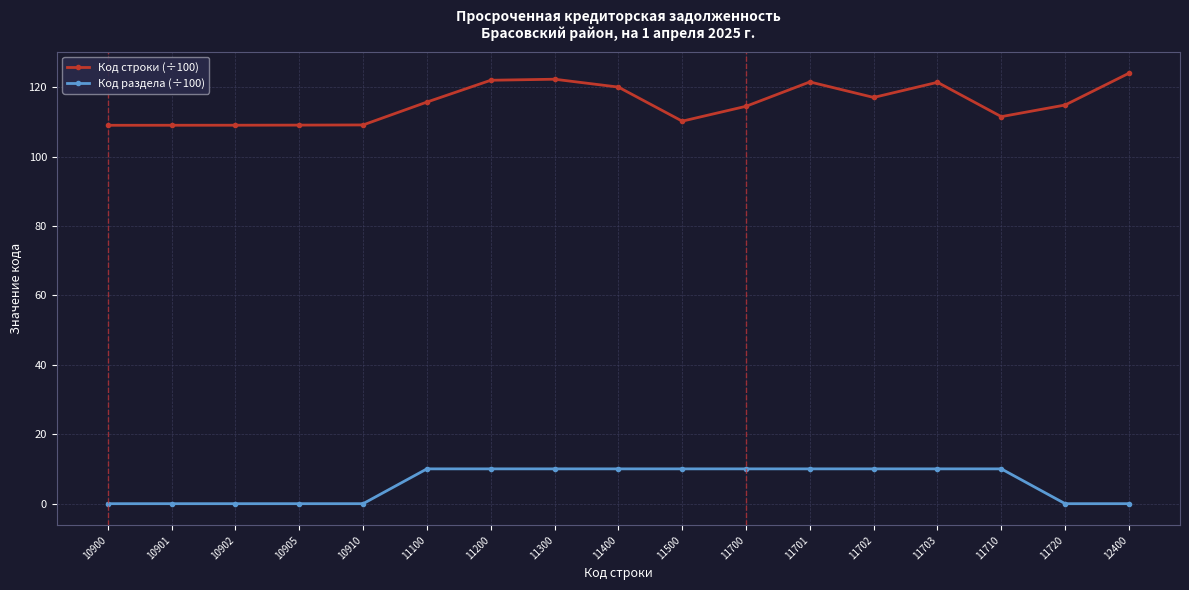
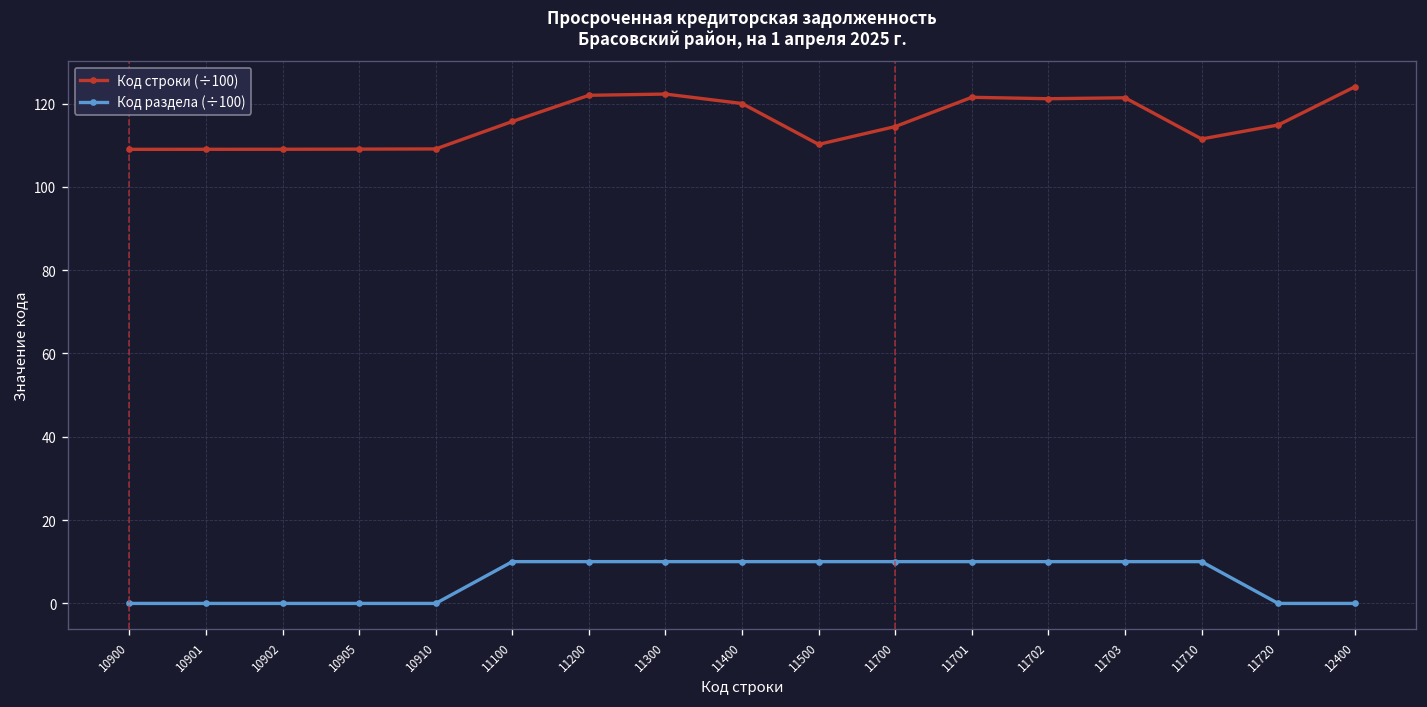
Код строки (÷100), 11702: 117 -> 121
